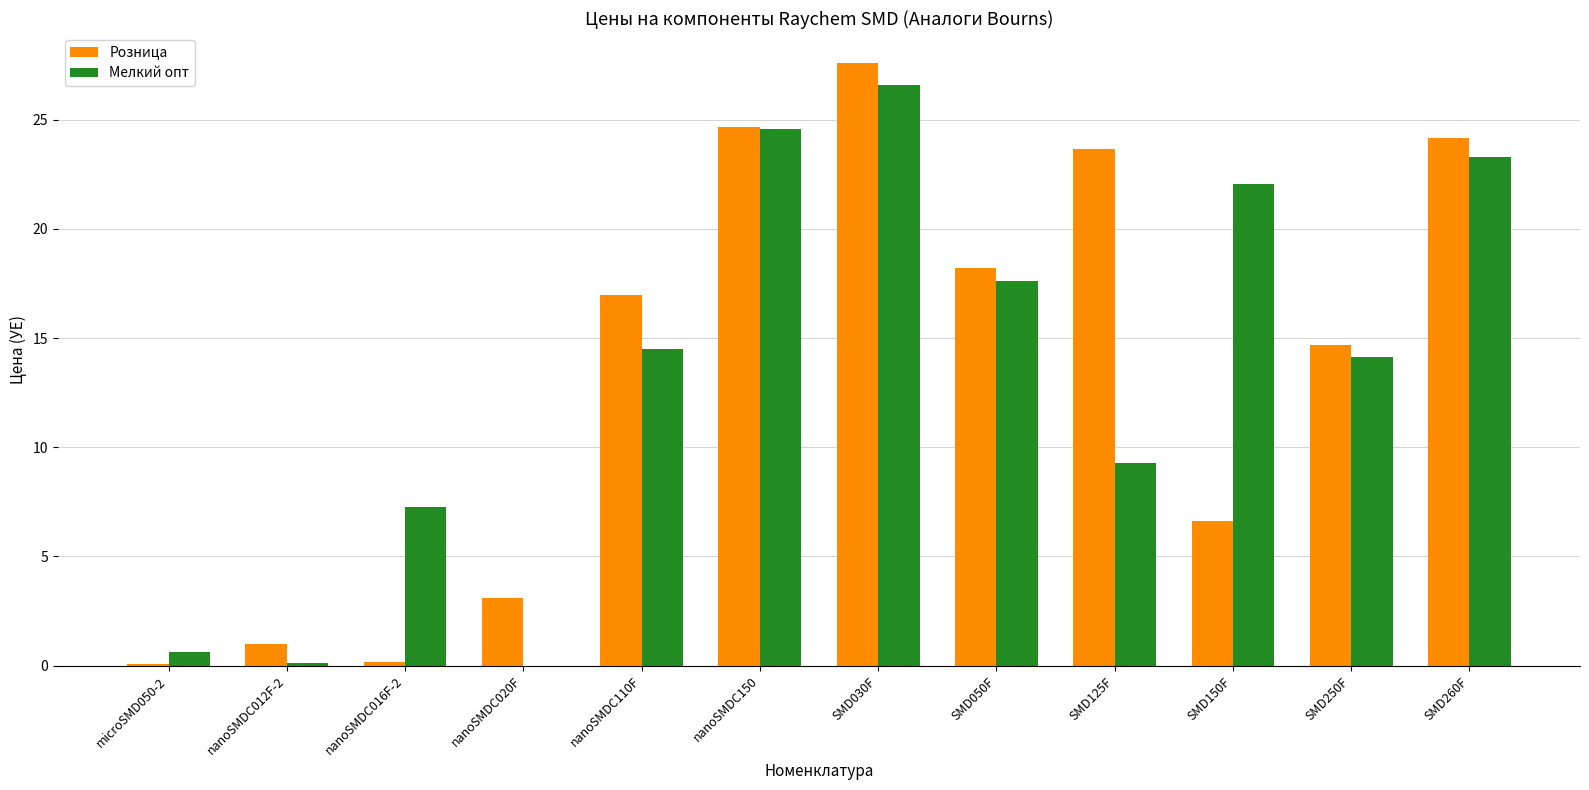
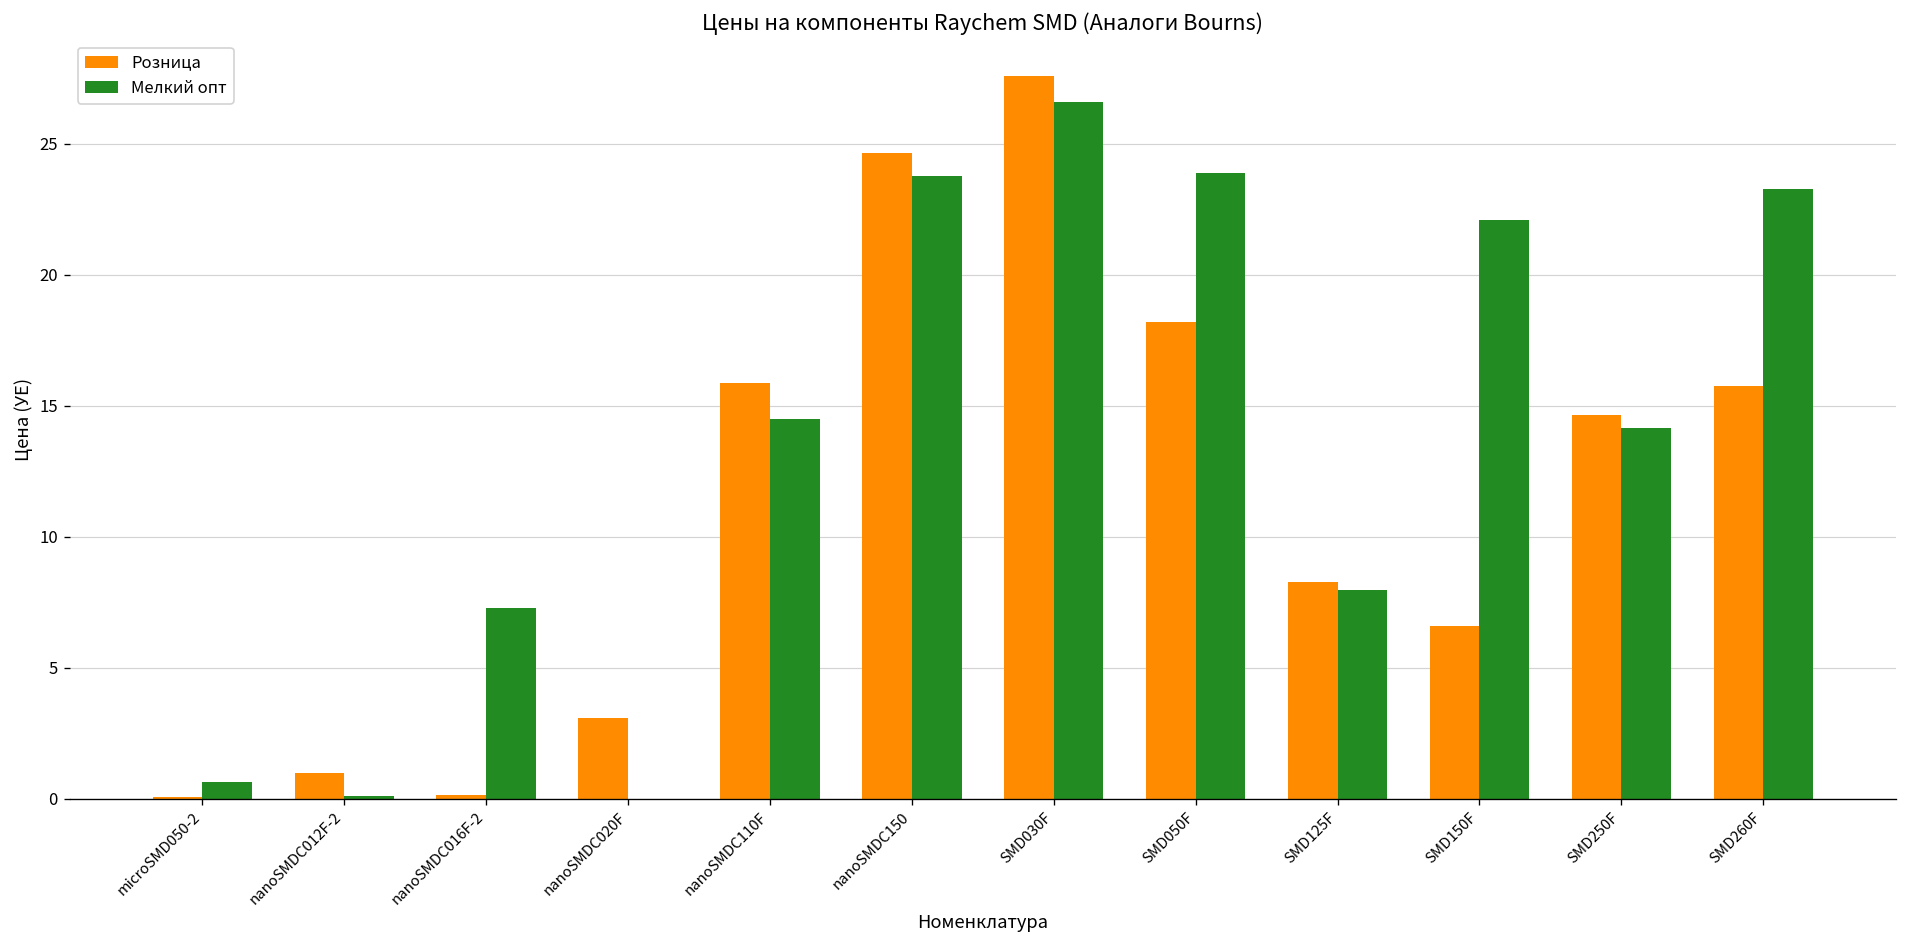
Розница, nanoSMDC110F: 17.0 -> 15.9
Мелкий опт, nanoSMDC150: 24.6 -> 23.8
Мелкий опт, SMD050F: 17.6 -> 23.9
Розница, SMD125F: 23.7 -> 8.3
Мелкий опт, SMD125F: 9.3 -> 8.0
Розница, SMD260F: 24.1 -> 15.7
